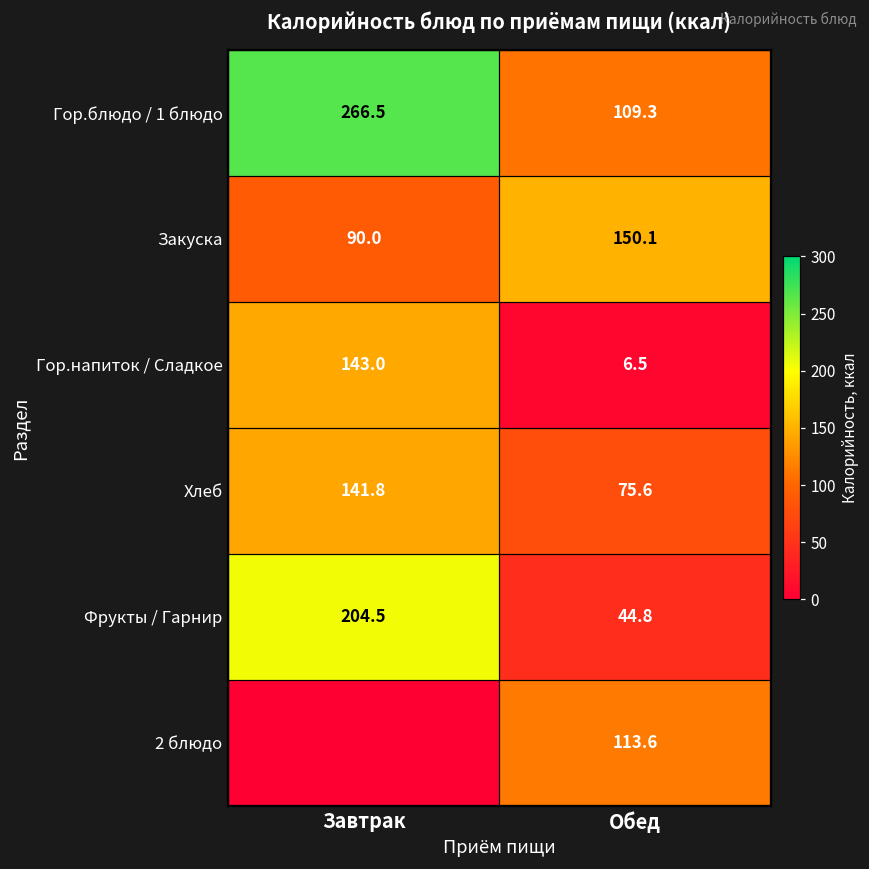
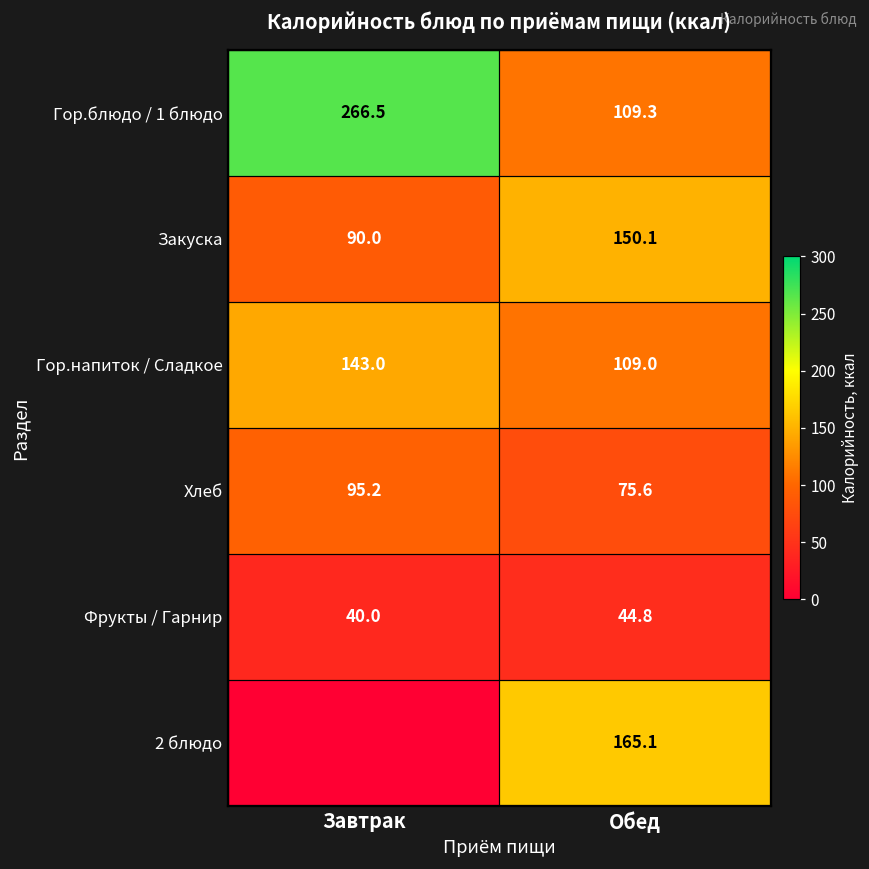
Гор.напиток / Сладкое, Обед: 6.5 -> 109.0
Хлеб, Завтрак: 141.8 -> 95.2
Фрукты / Гарнир, Завтрак: 204.5 -> 40.0
2 блюдо, Обед: 113.6 -> 165.1
